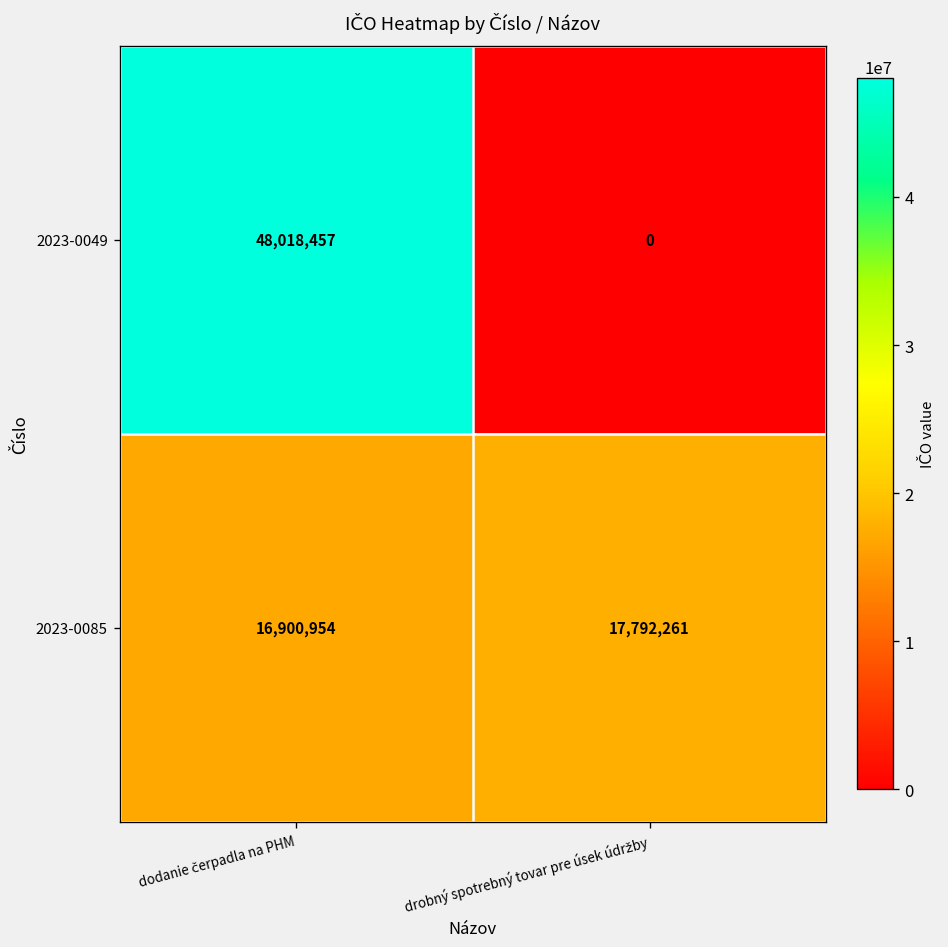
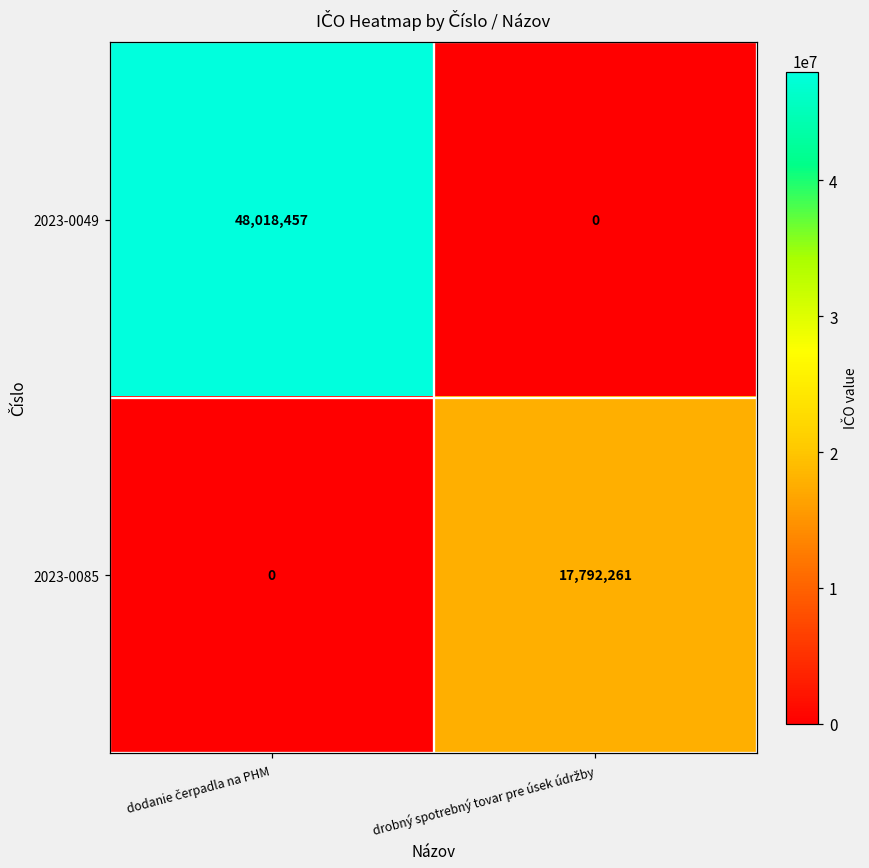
2023-0085, dodanie čerpadla na PHM: 16,900,954 -> 0
